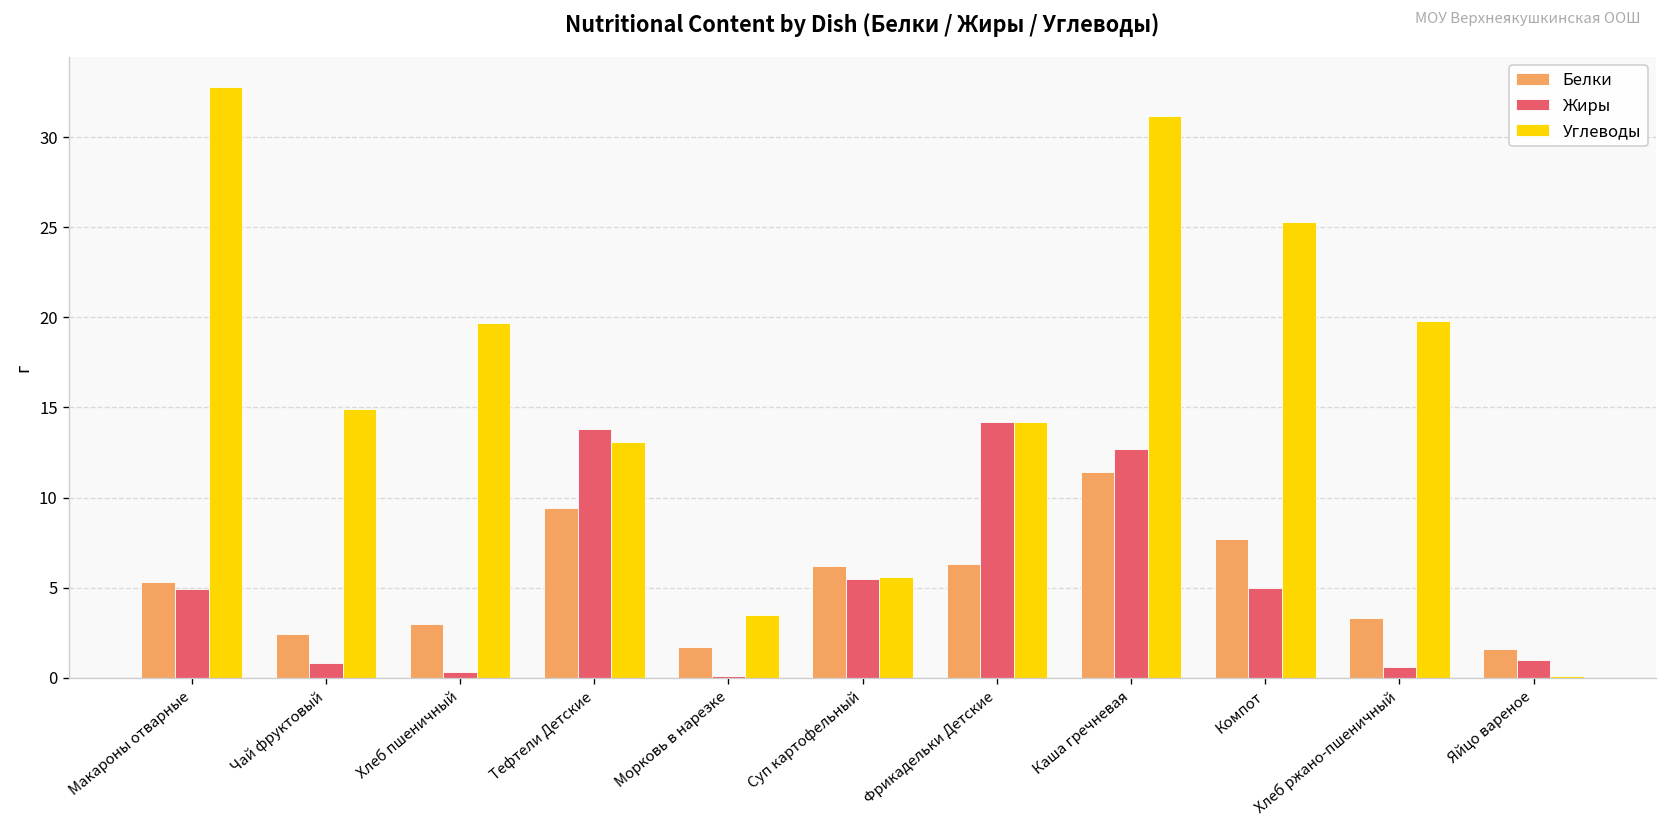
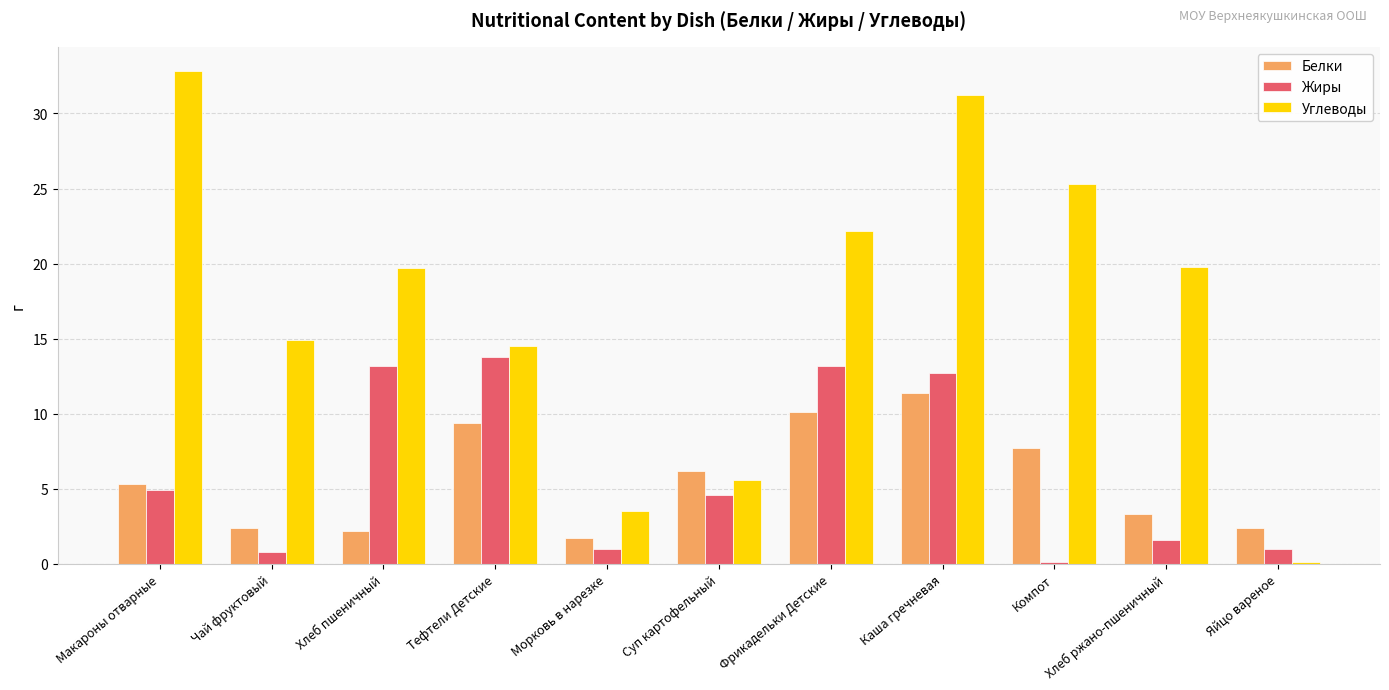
Белки, Хлеб пшеничный: 3.0 -> 2.2
Жиры, Хлеб пшеничный: 0.3 -> 13.2
Углеводы, Тефтели Детские: 13.1 -> 14.5
Жиры, Морковь в нарезке: 0.1 -> 1.0
Жиры, Суп картофельный: 5.5 -> 4.6
Белки, Фрикадельки Детские: 6.3 -> 10.1
Жиры, Фрикадельки Детские: 14.2 -> 13.2
Углеводы, Фрикадельки Детские: 14.2 -> 22.2
Жиры, Компот: 5.0 -> 0.1
Жиры, Хлеб ржано-пшеничный: 0.6 -> 1.6
Белки, Яйцо вареное: 1.6 -> 2.4
